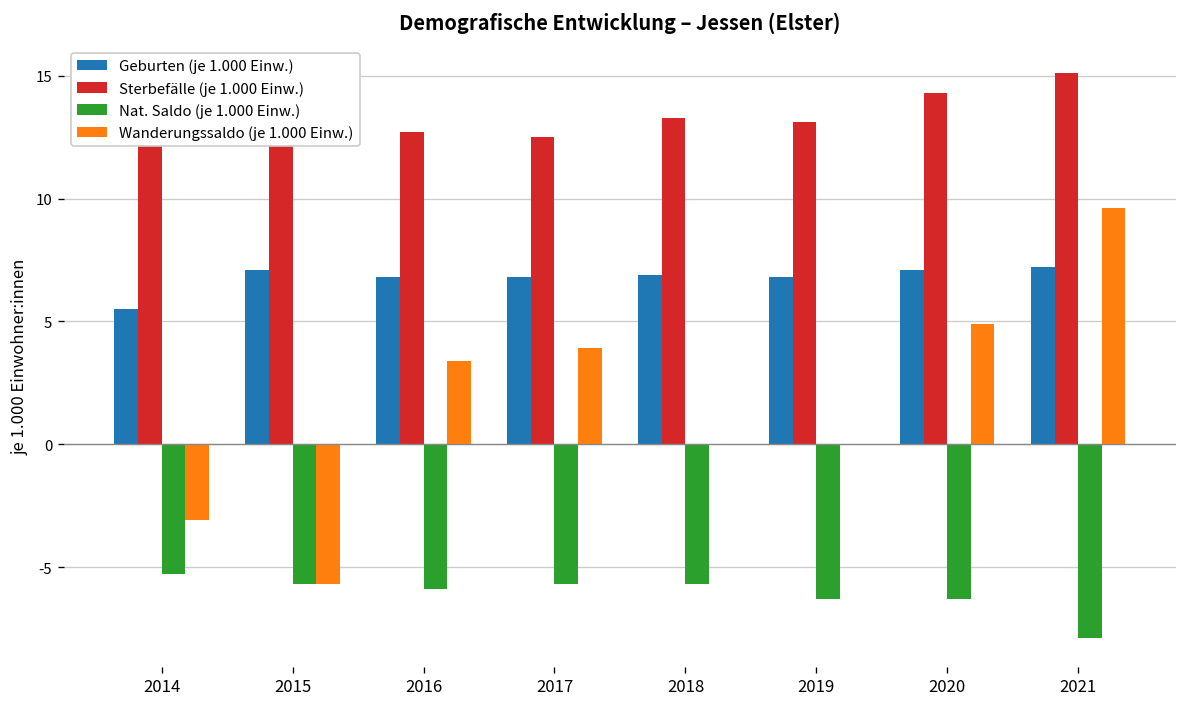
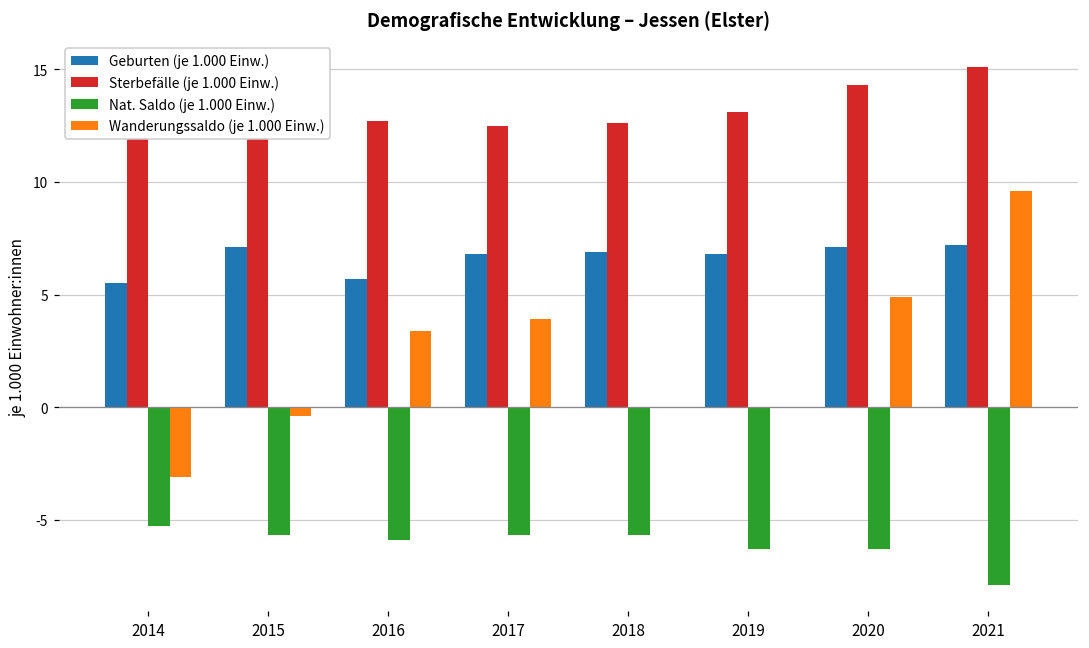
Wanderungssaldo (je 1.000 Einw.), 2015: -5.7 -> -0.4
Geburten (je 1.000 Einw.), 2016: 6.8 -> 5.7
Sterbefälle (je 1.000 Einw.), 2018: 13.3 -> 12.6
